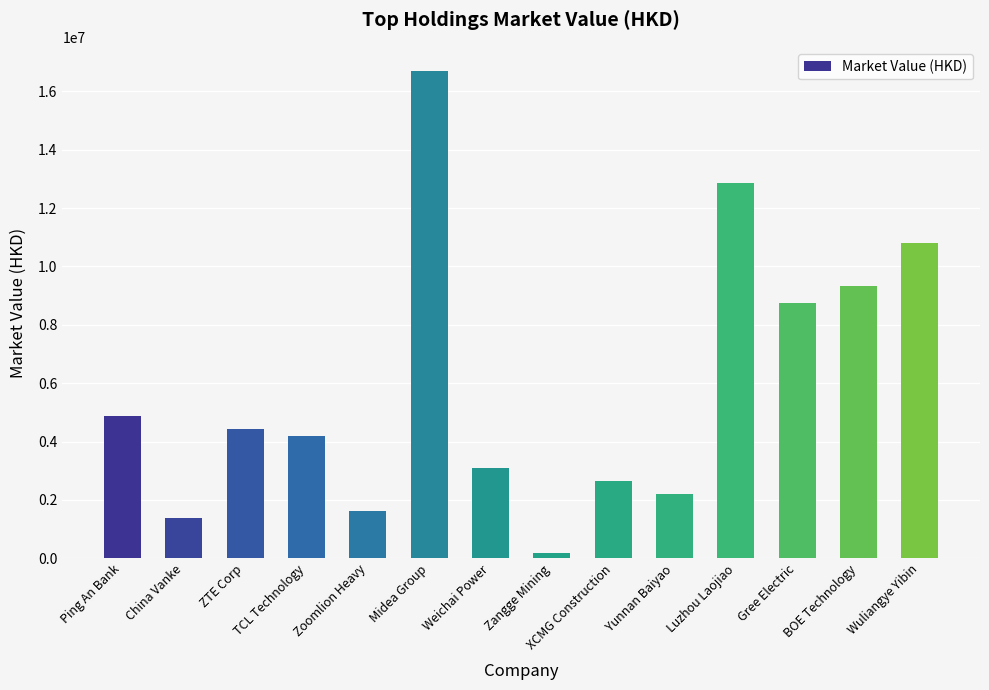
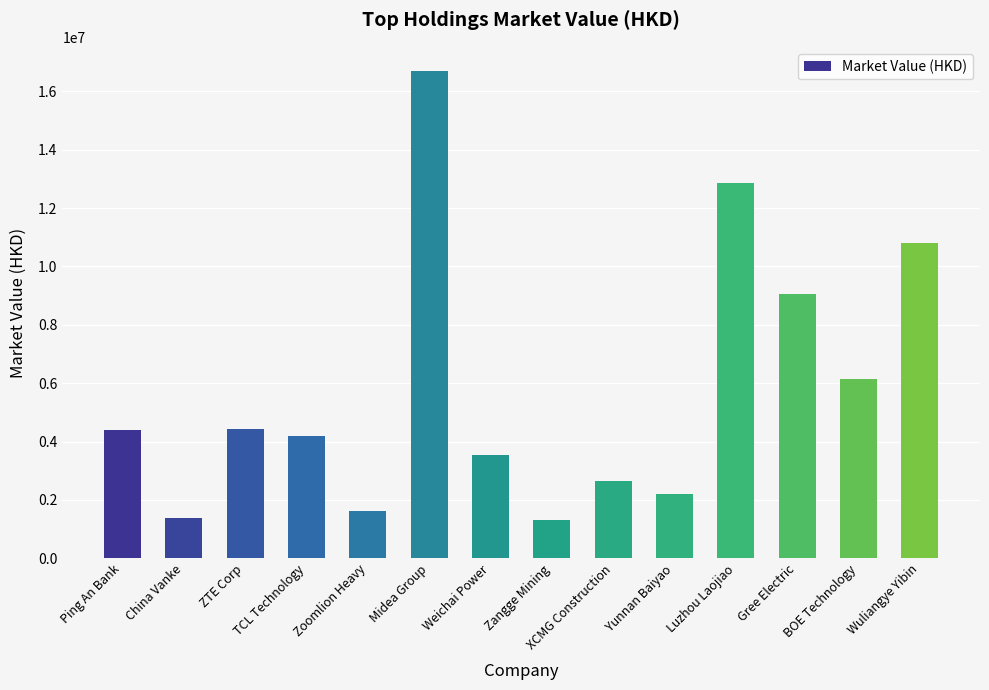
Ping An Bank: 4900000 -> 4400000
Weichai Power: 3100000 -> 3600000
Zangge Mining: 200000 -> 1300000
Gree Electric: 8800000 -> 9100000
BOE Technology: 9300000 -> 6100000
